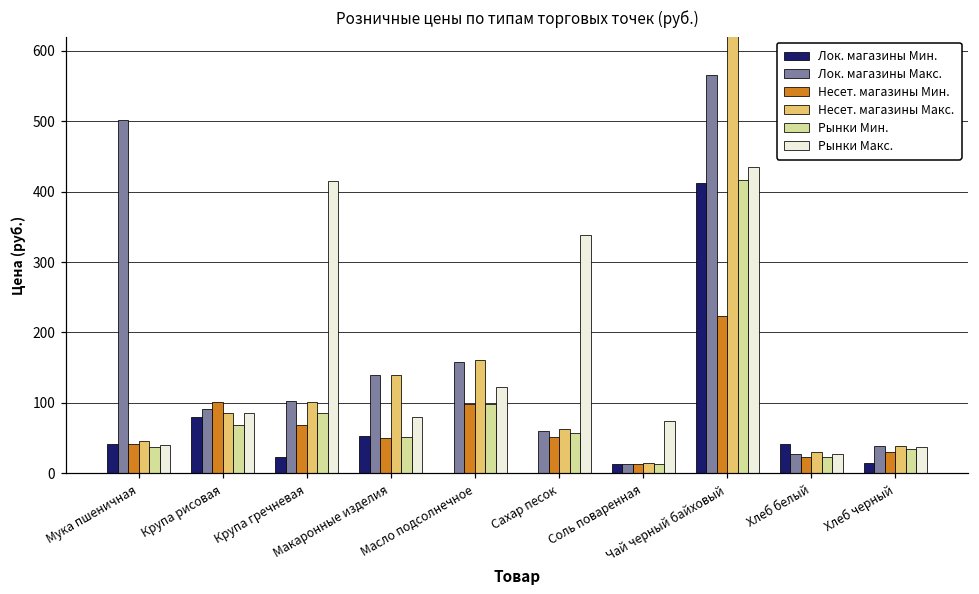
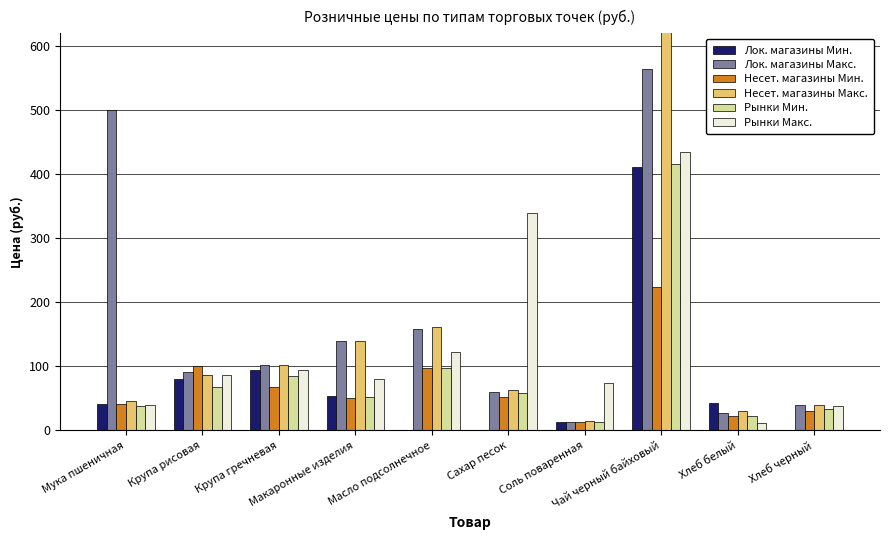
Лок. магазины Мин., Крупа гречневая: 20 -> 90
Рынки Макс., Крупа гречневая: 420 -> 90
Рынки Макс., Хлеб белый: 30 -> 10
Лок. магазины Мин., Хлеб черный: 10 -> 0
